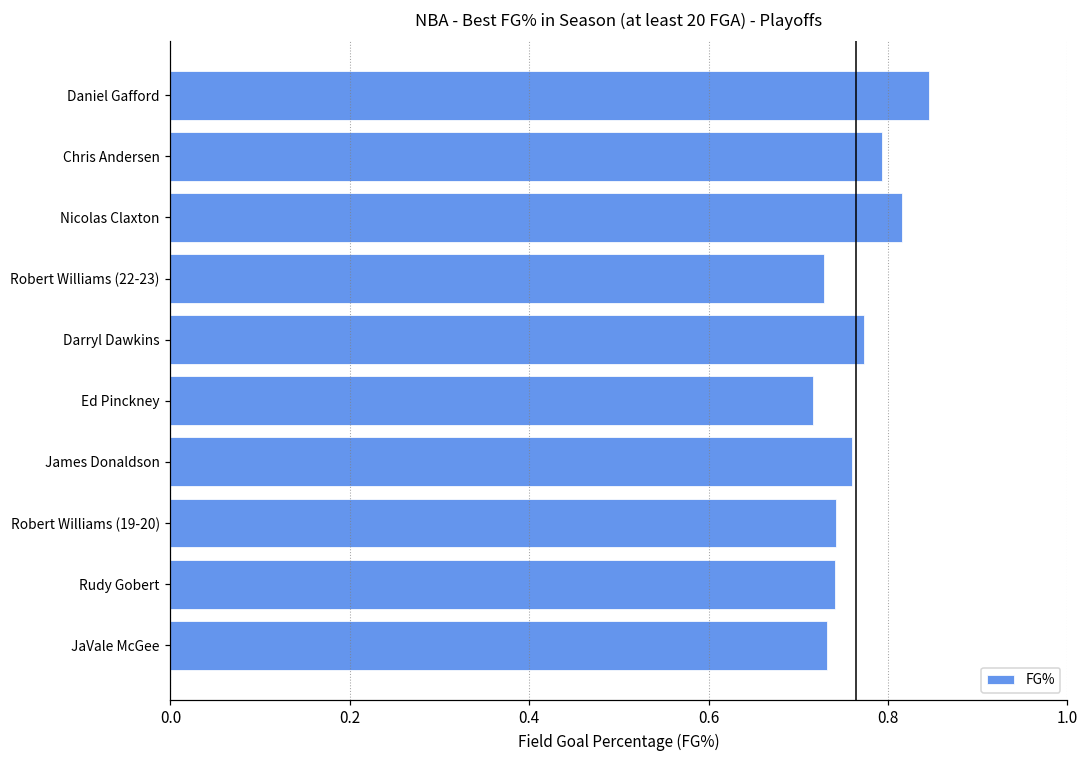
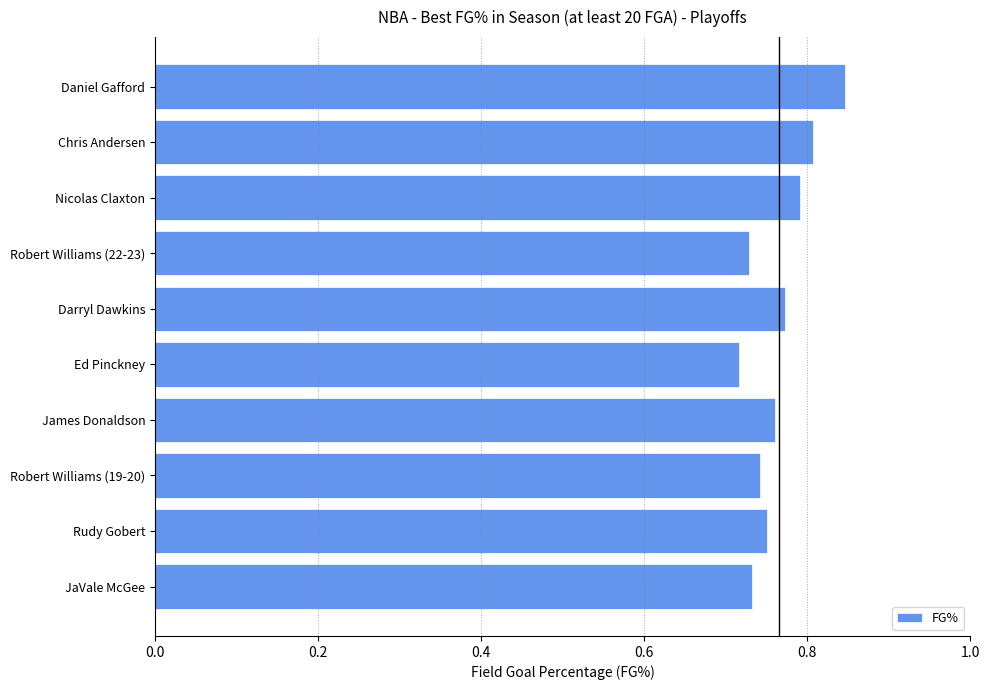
Chris Andersen: 0.79 -> 0.81
Nicolas Claxton: 0.82 -> 0.79
Rudy Gobert: 0.74 -> 0.75
